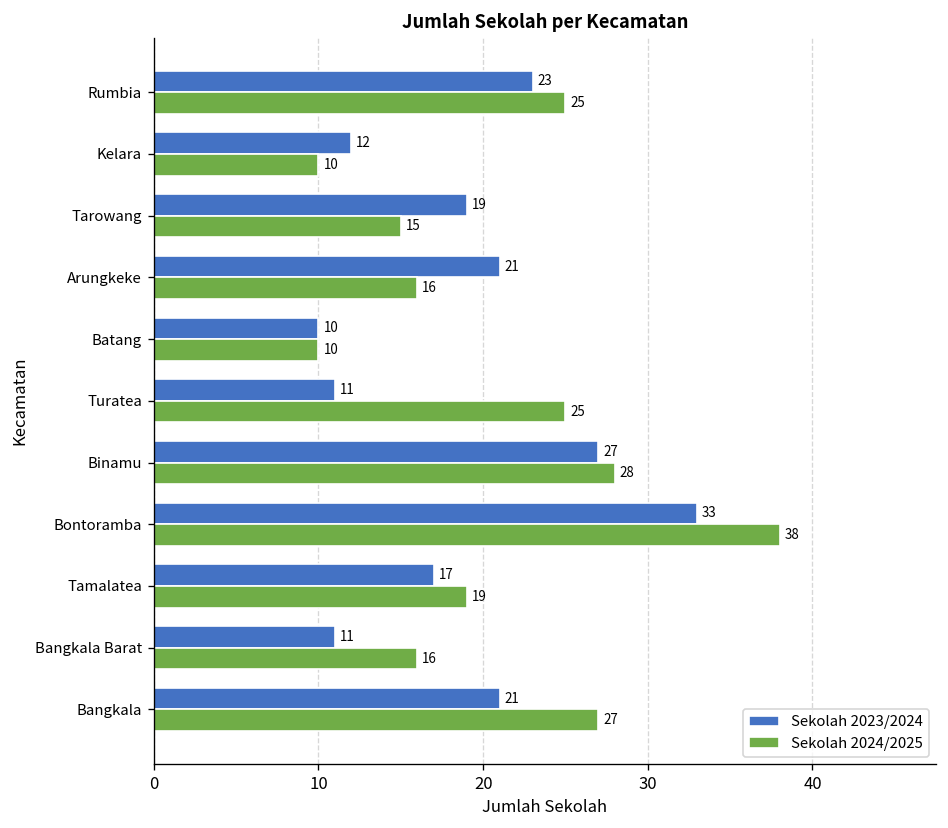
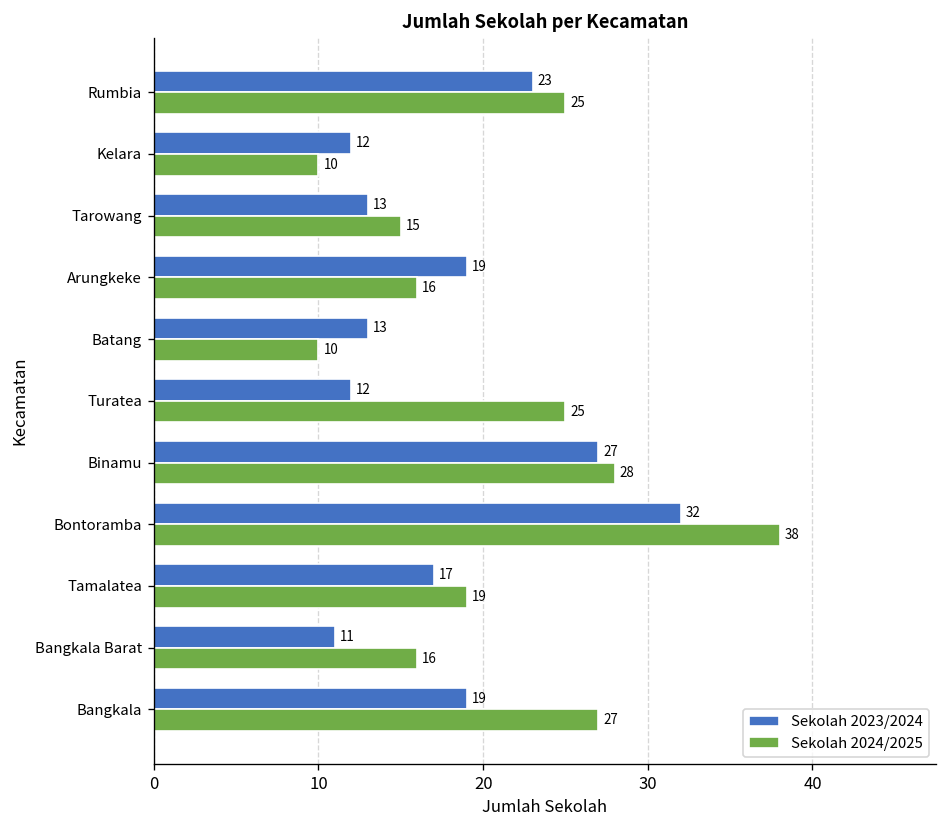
Sekolah 2023/2024, Tarowang: 19 -> 13
Sekolah 2023/2024, Arungkeke: 21 -> 19
Sekolah 2023/2024, Batang: 10 -> 13
Sekolah 2023/2024, Turatea: 11 -> 12
Sekolah 2023/2024, Bontoramba: 33 -> 32
Sekolah 2023/2024, Bangkala: 21 -> 19
